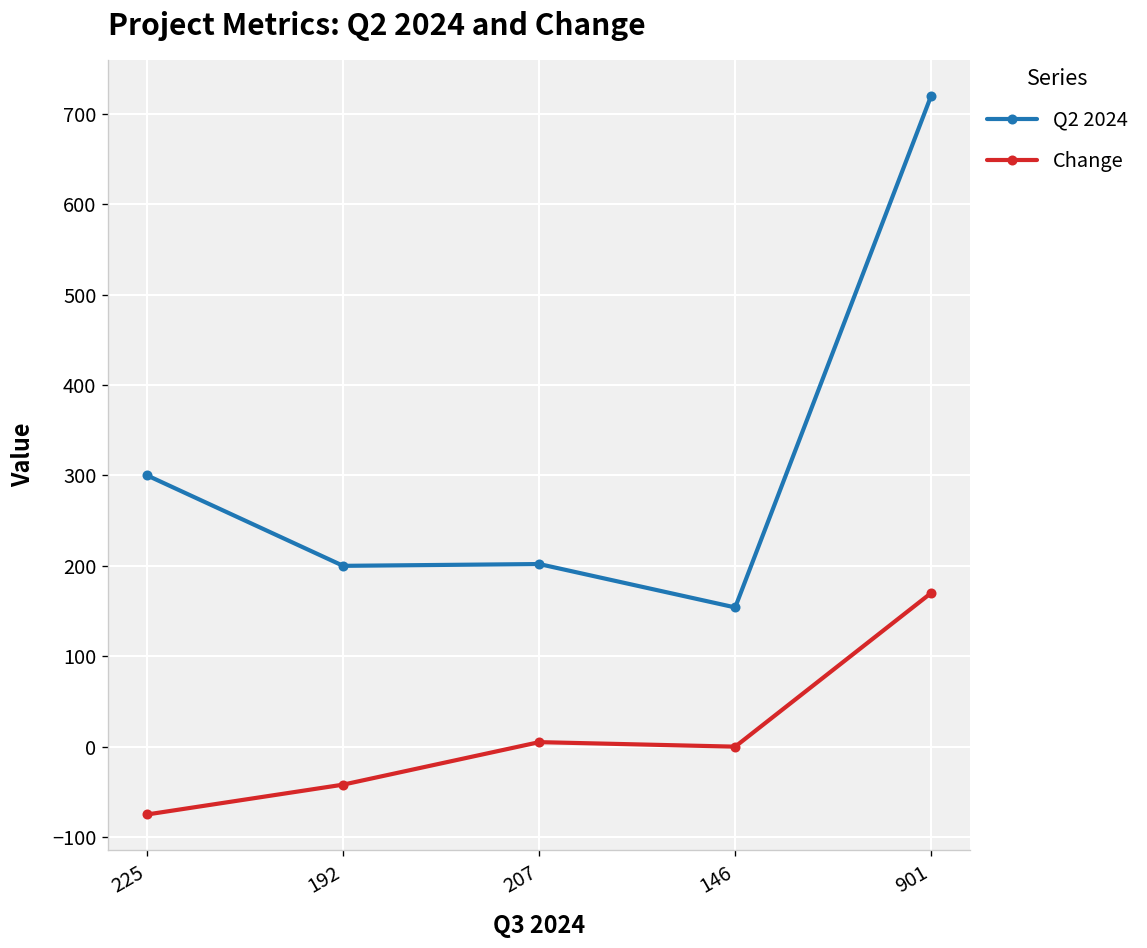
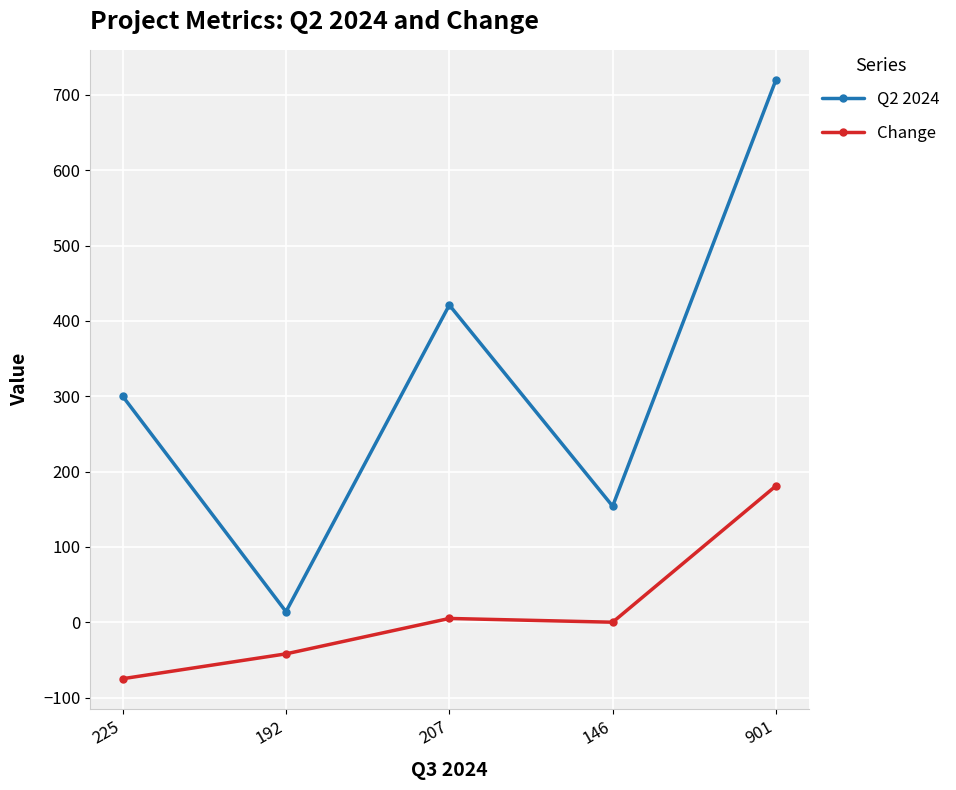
Q2 2024, 192: 200 -> 10
Q2 2024, 207: 200 -> 420
Change, 901: 170 -> 180
